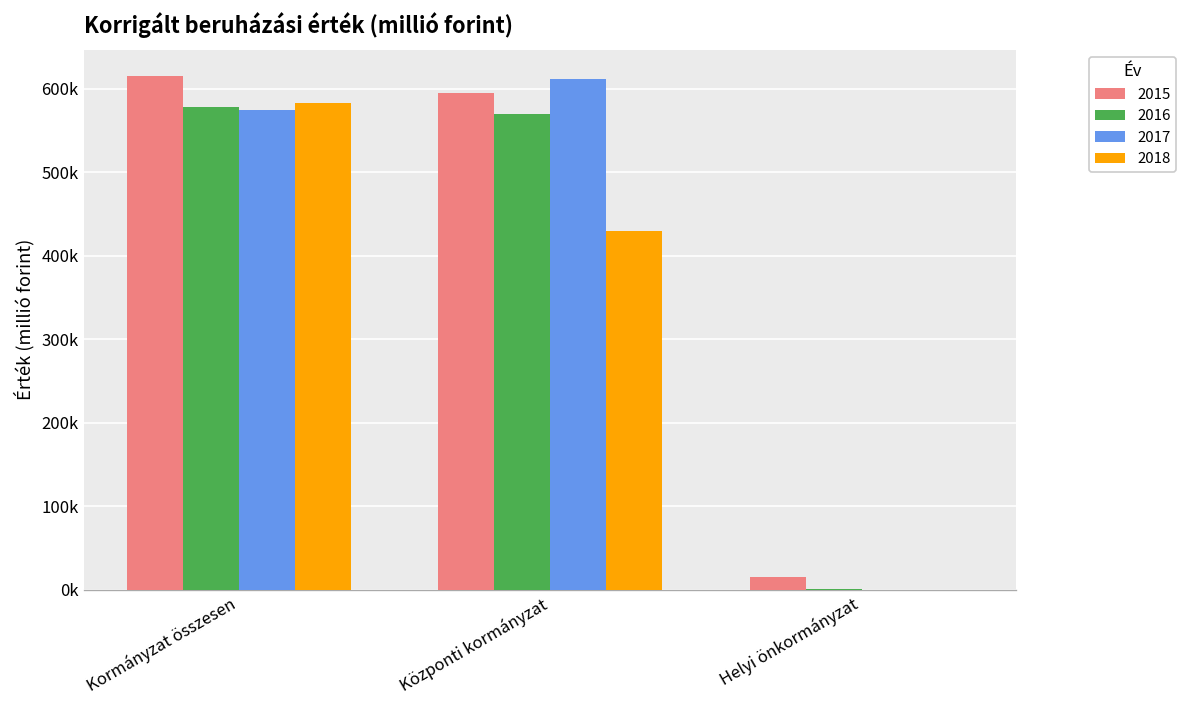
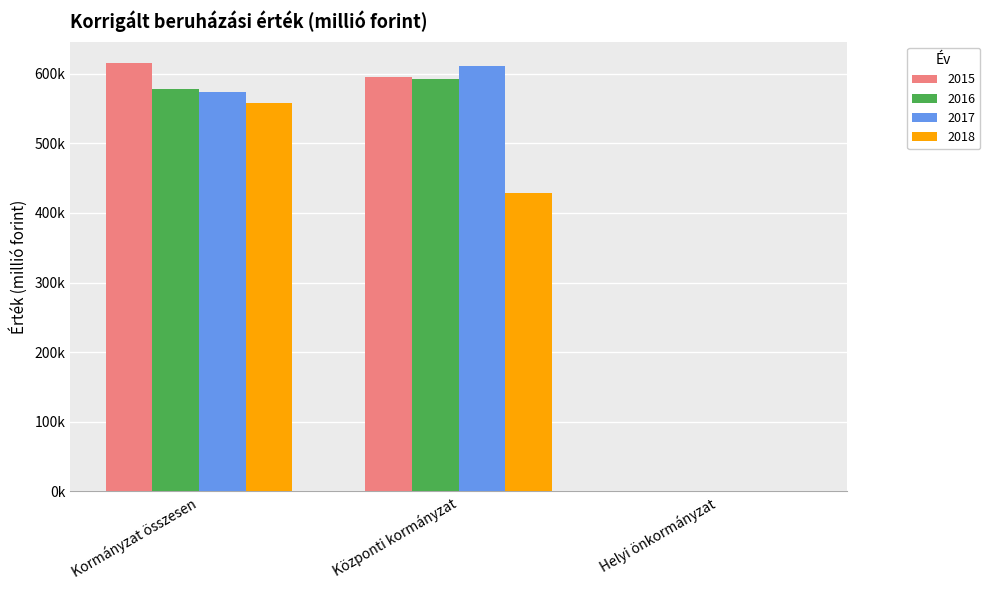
2018, Kormányzat összesen: 580000 -> 560000
2016, Központi kormányzat: 570000 -> 590000
2015, Helyi önkormányzat: 20000 -> 0
